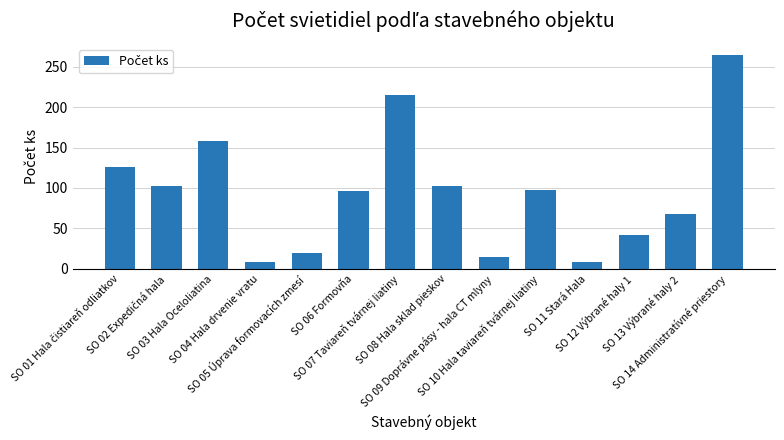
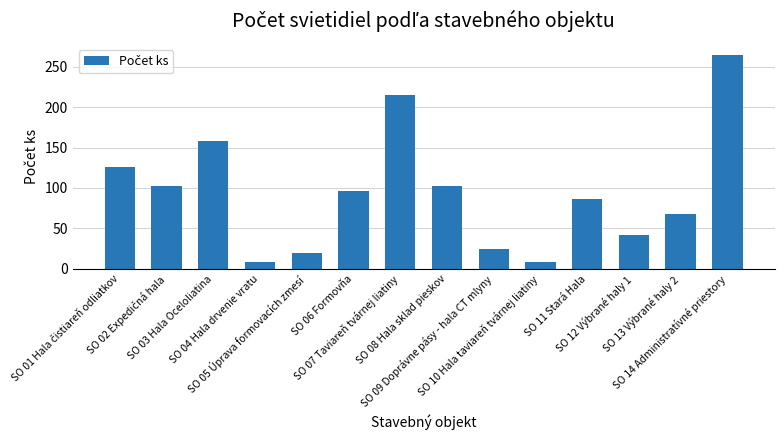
SO 09 Doprávne pásy - hala CT mlyny: 20 -> 30
SO 10 Hala taviareň tvárnej liatiny: 100 -> 10
SO 11 Stará Hala: 10 -> 90
